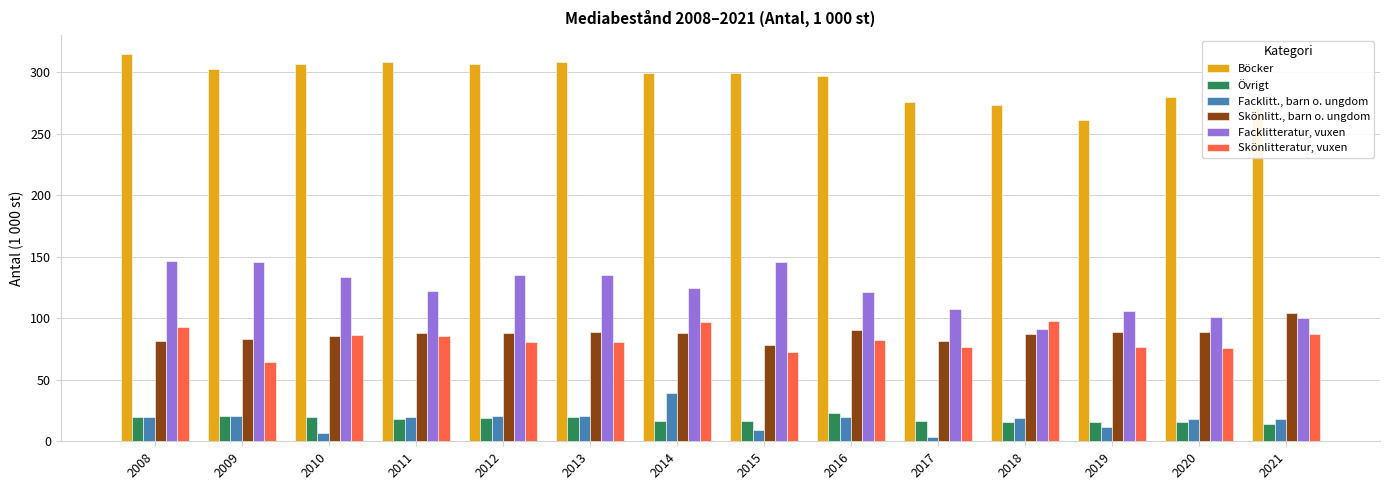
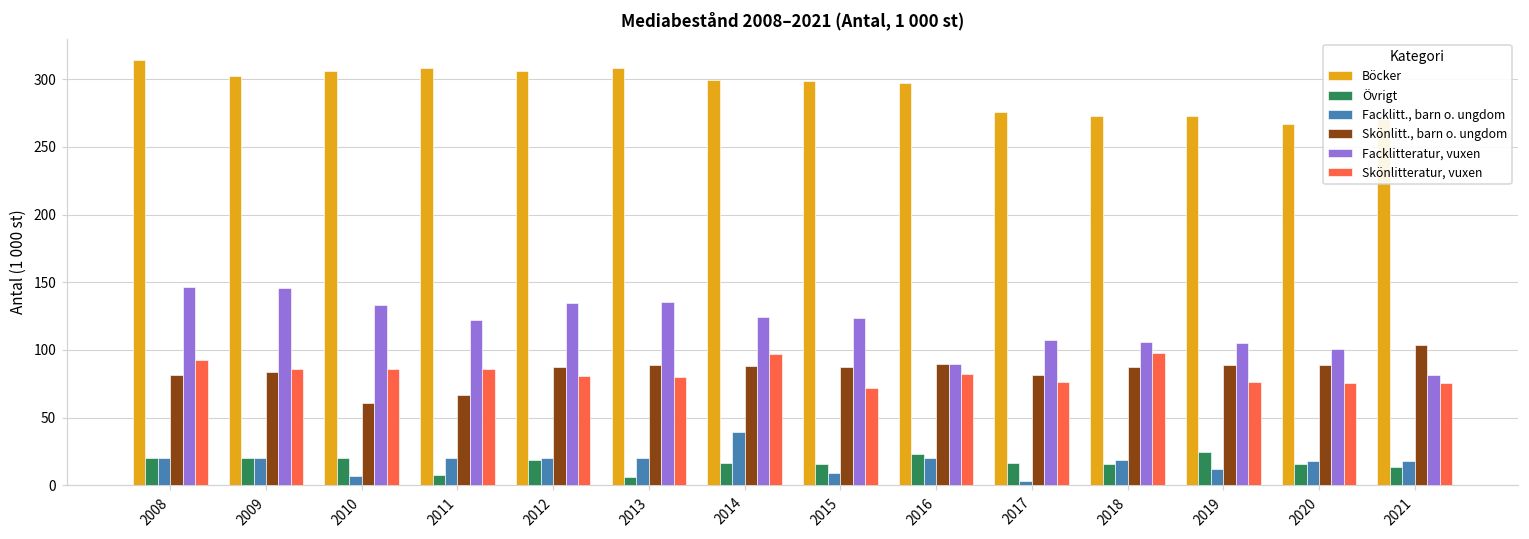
Skönlitteratur, vuxen, 2009: 64 -> 86
Skönlitt., barn o. ungdom, 2010: 86 -> 61
Övrigt, 2011: 18 -> 8
Skönlitt., barn o. ungdom, 2011: 88 -> 67
Övrigt, 2013: 20 -> 6
Skönlitt., barn o. ungdom, 2015: 78 -> 87
Facklitteratur, vuxen, 2015: 146 -> 124
Facklitteratur, vuxen, 2016: 121 -> 90
Facklitteratur, vuxen, 2018: 92 -> 106
Böcker, 2019: 261 -> 273
Övrigt, 2019: 16 -> 24
Böcker, 2020: 280 -> 267
Facklitteratur, vuxen, 2021: 100 -> 82
Skönlitteratur, vuxen, 2021: 87 -> 76
